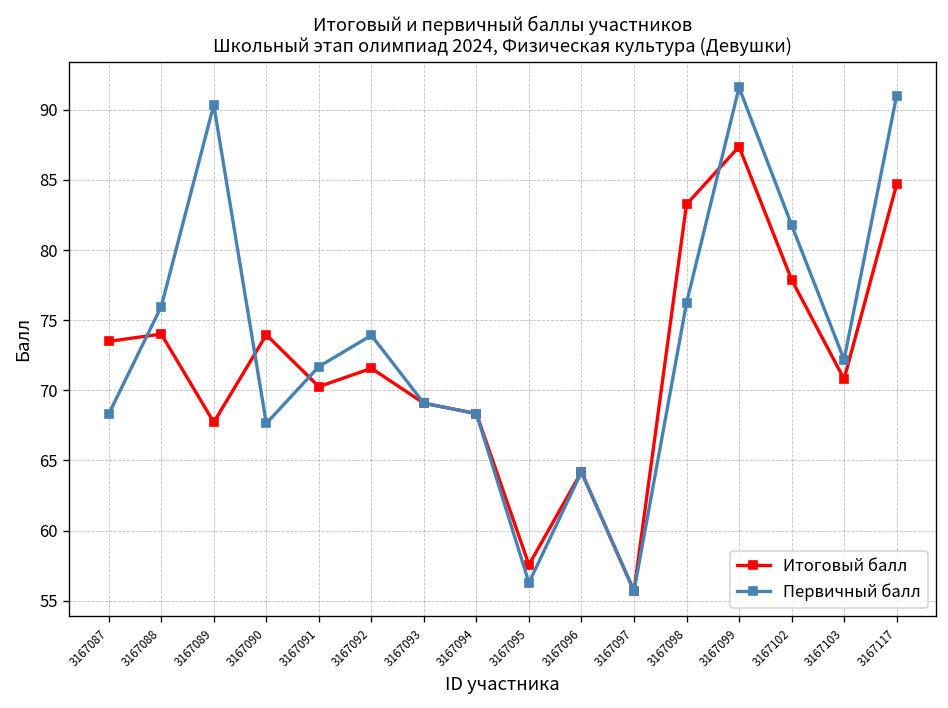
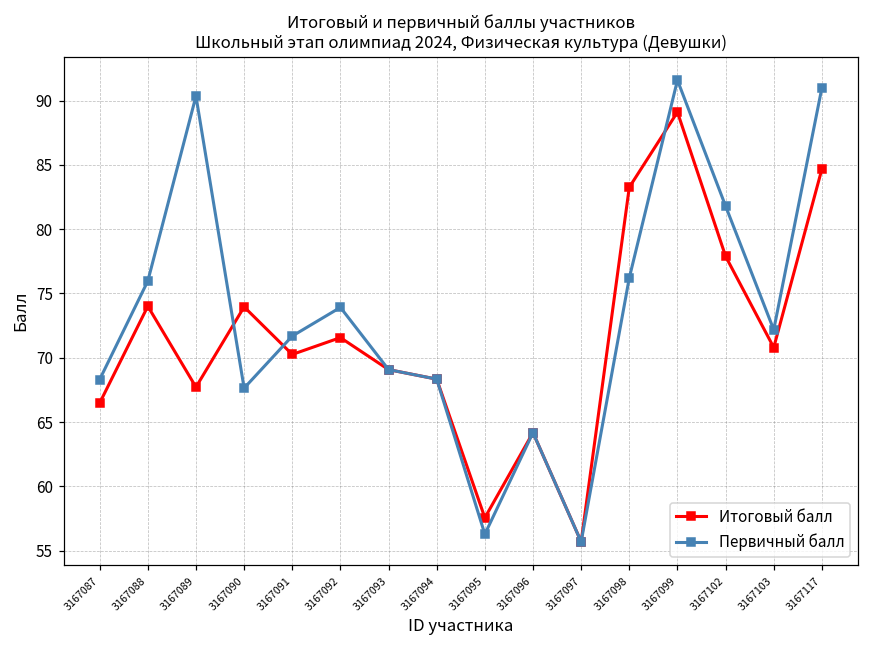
Итоговый балл, 3167087: 73.5 -> 66.5
Итоговый балл, 3167099: 87.4 -> 89.1
